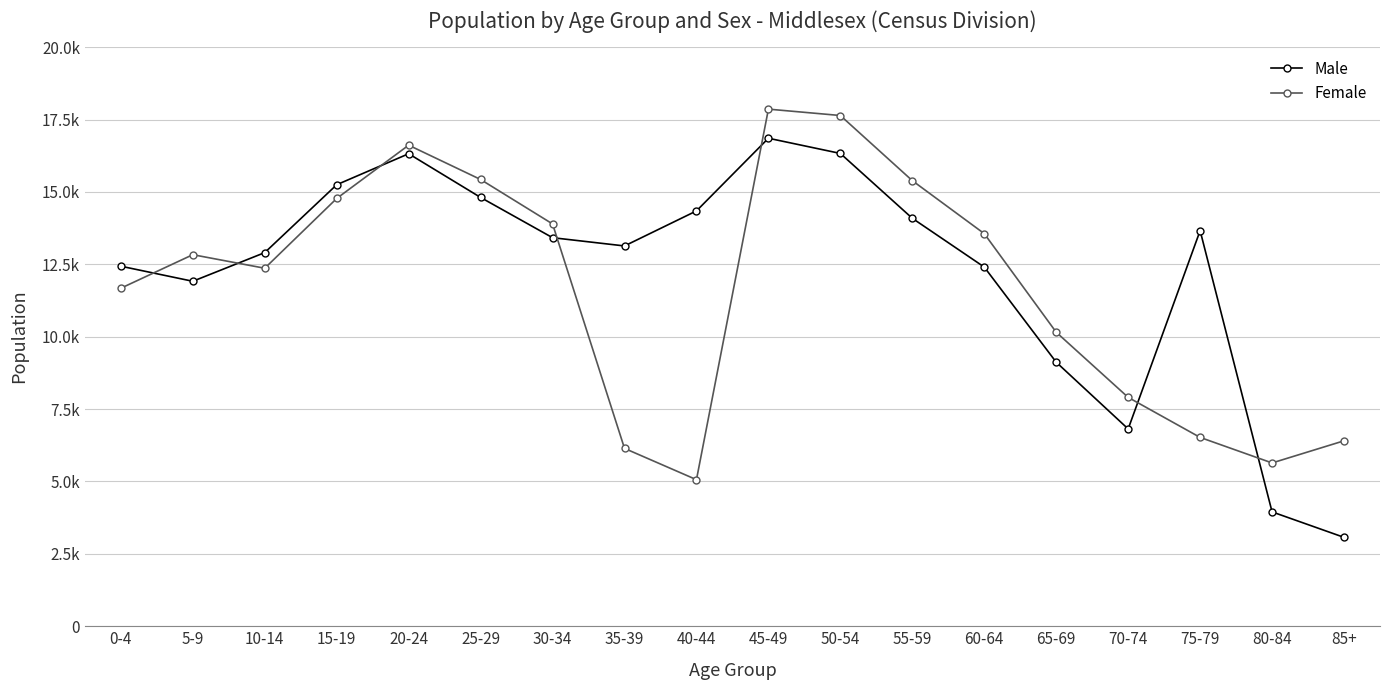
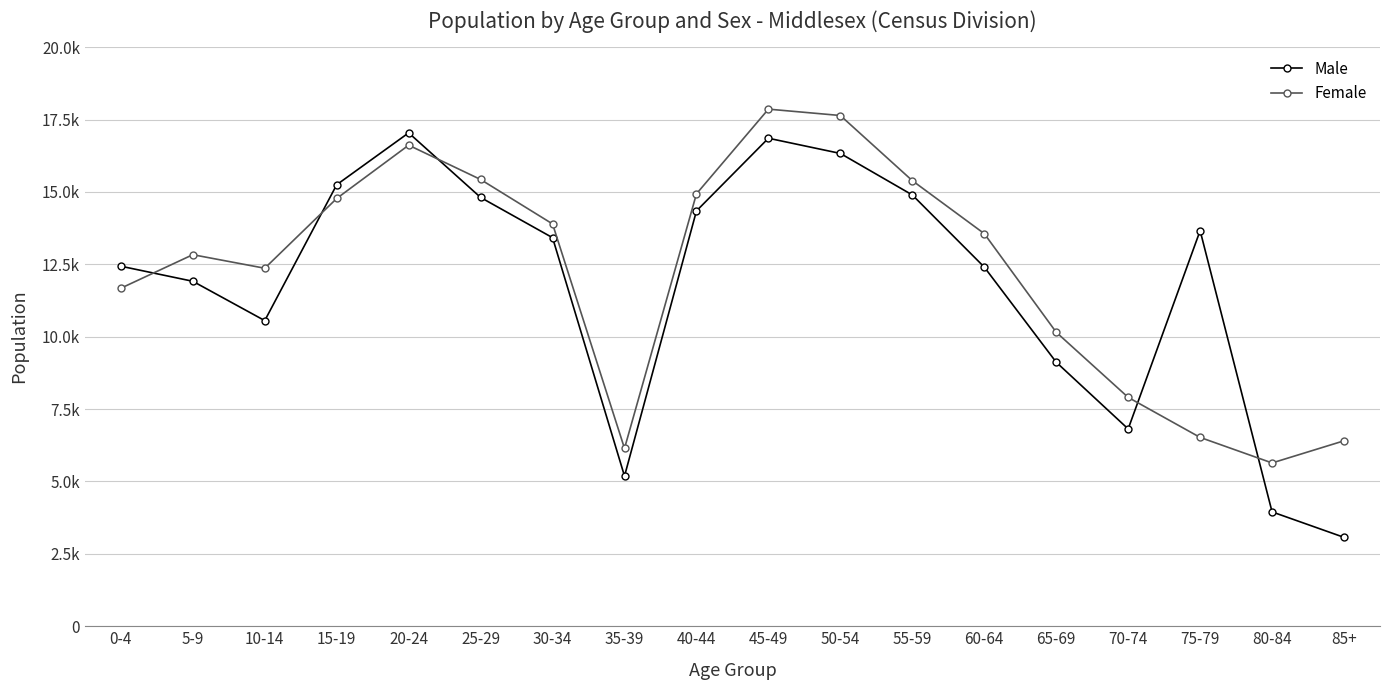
Male, 10-14: 12900 -> 10600
Male, 20-24: 16300 -> 17000
Male, 35-39: 13100 -> 5200
Female, 40-44: 5100 -> 14900
Male, 55-59: 14100 -> 14900
